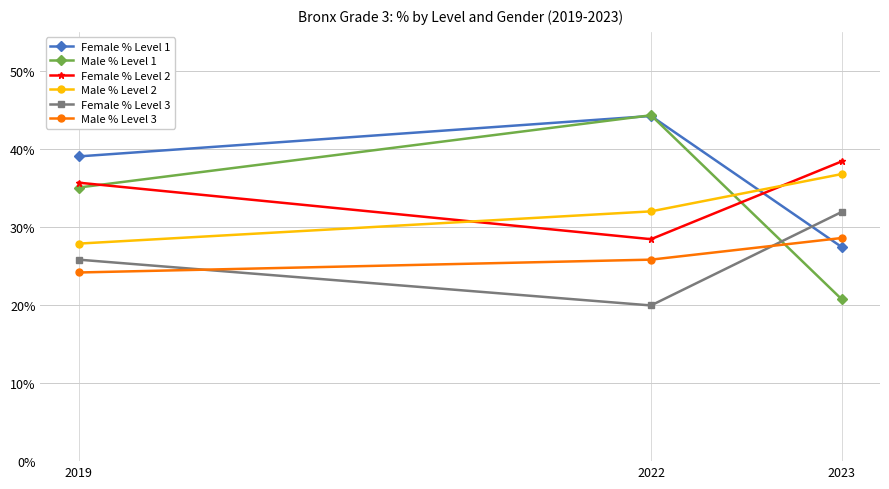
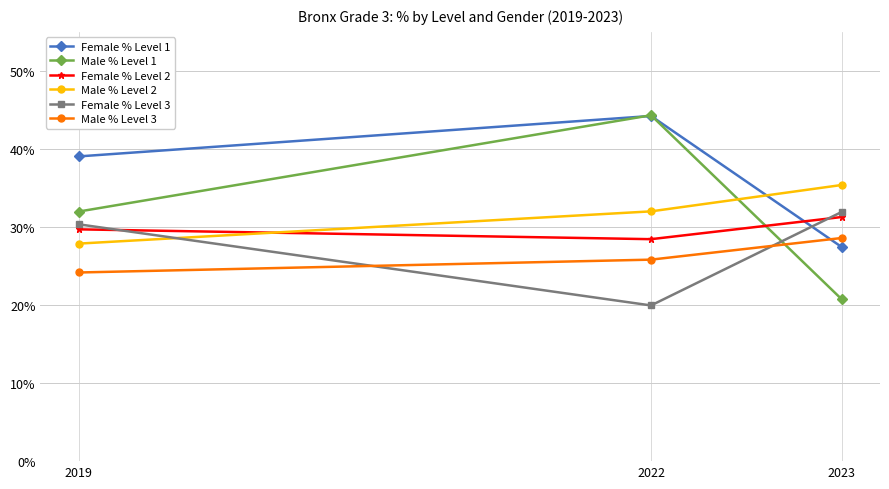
Male % Level 1, 2019: 35% -> 32%
Female % Level 2, 2019: 36% -> 30%
Female % Level 3, 2019: 26% -> 30%
Female % Level 2, 2023: 38% -> 31%
Male % Level 2, 2023: 37% -> 35%
